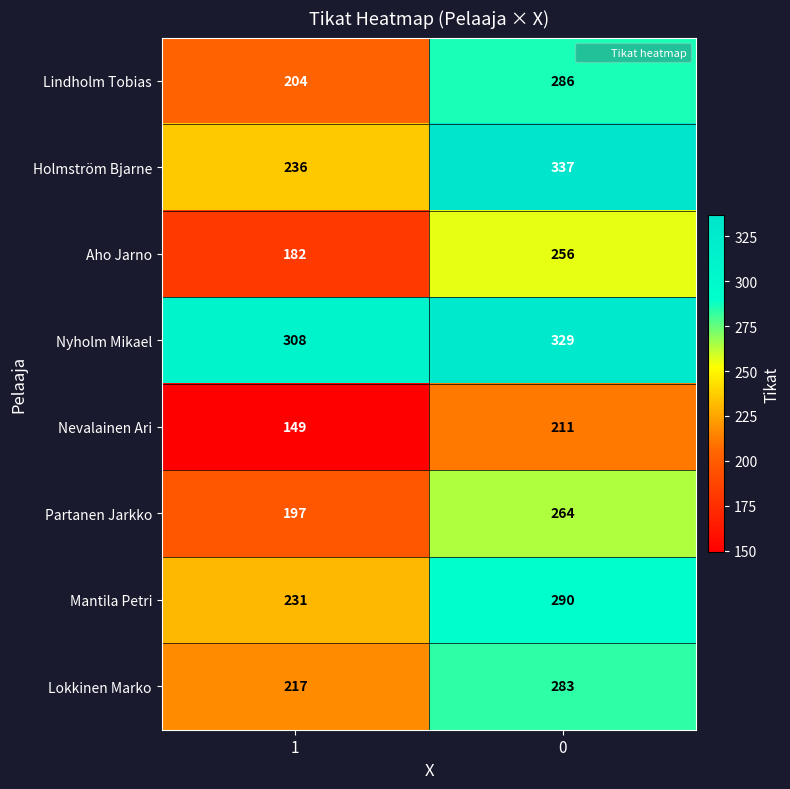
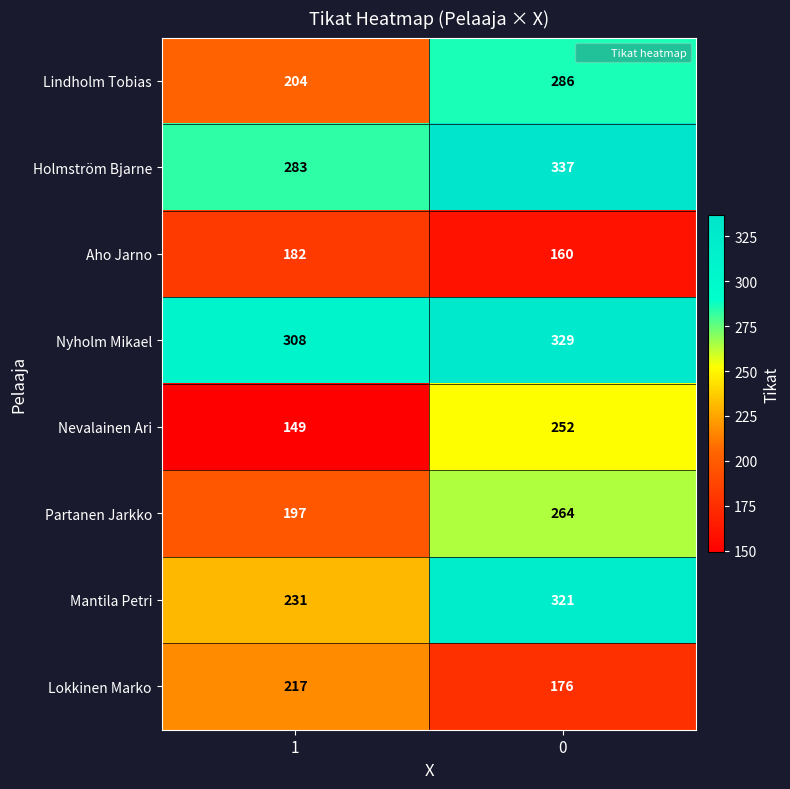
Holmström Bjarne, 1: 236 -> 283
Aho Jarno, 0: 256 -> 160
Nevalainen Ari, 0: 211 -> 252
Mantila Petri, 0: 290 -> 321
Lokkinen Marko, 0: 283 -> 176
